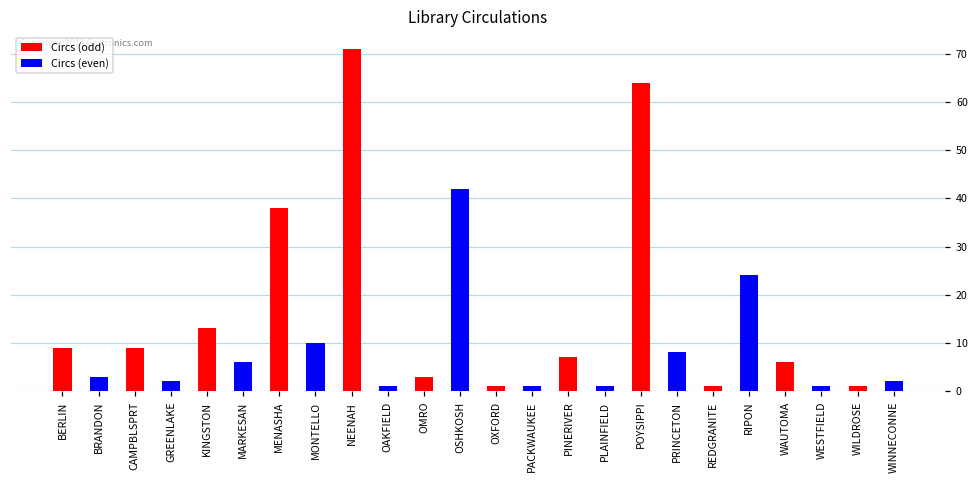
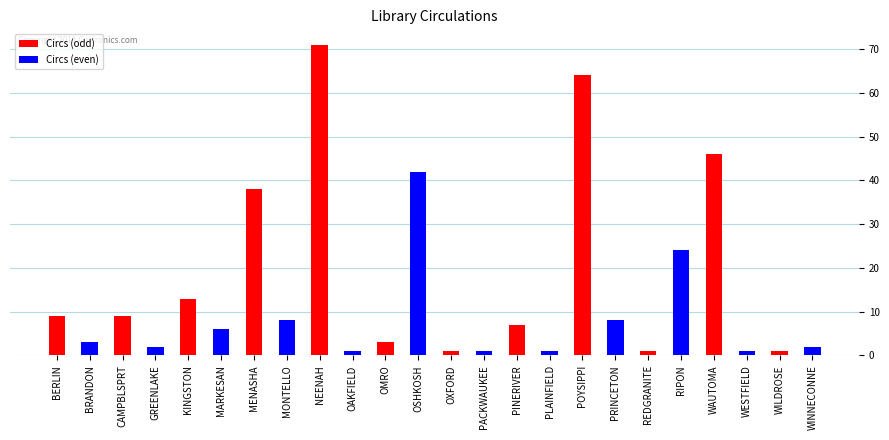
Circs (even), MONTELLO: 10 -> 8
Circs (odd), WAUTOMA: 6 -> 46
